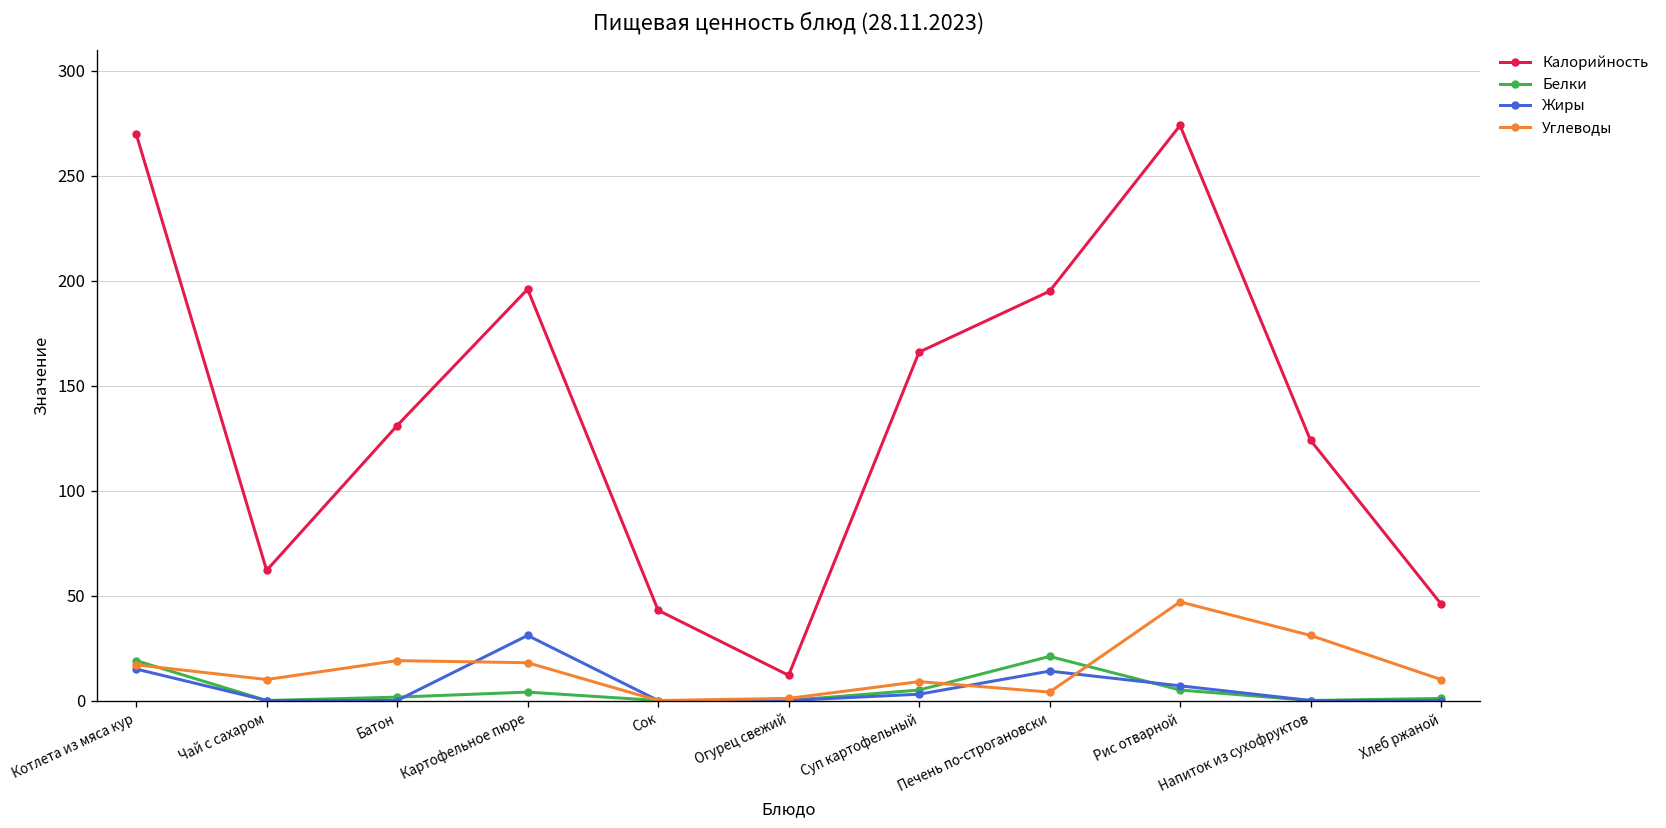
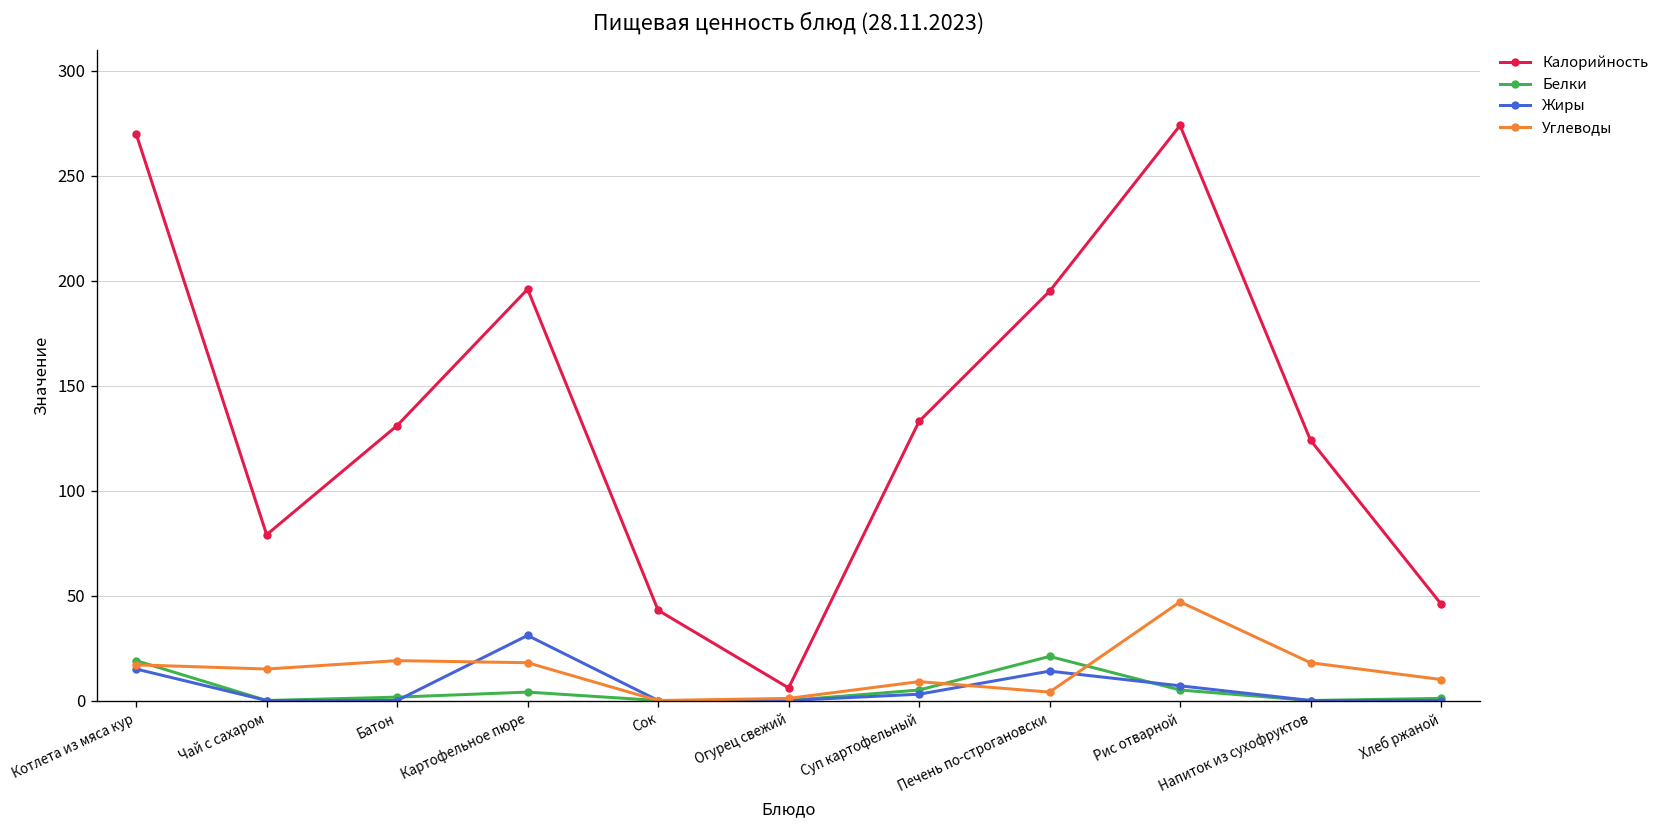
Калорийность, Чай с сахаром: 62 -> 79
Углеводы, Чай с сахаром: 10 -> 15
Калорийность, Огурец свежий: 12 -> 6
Калорийность, Суп картофельный: 166 -> 133
Углеводы, Напиток из сухофруктов: 31 -> 18
